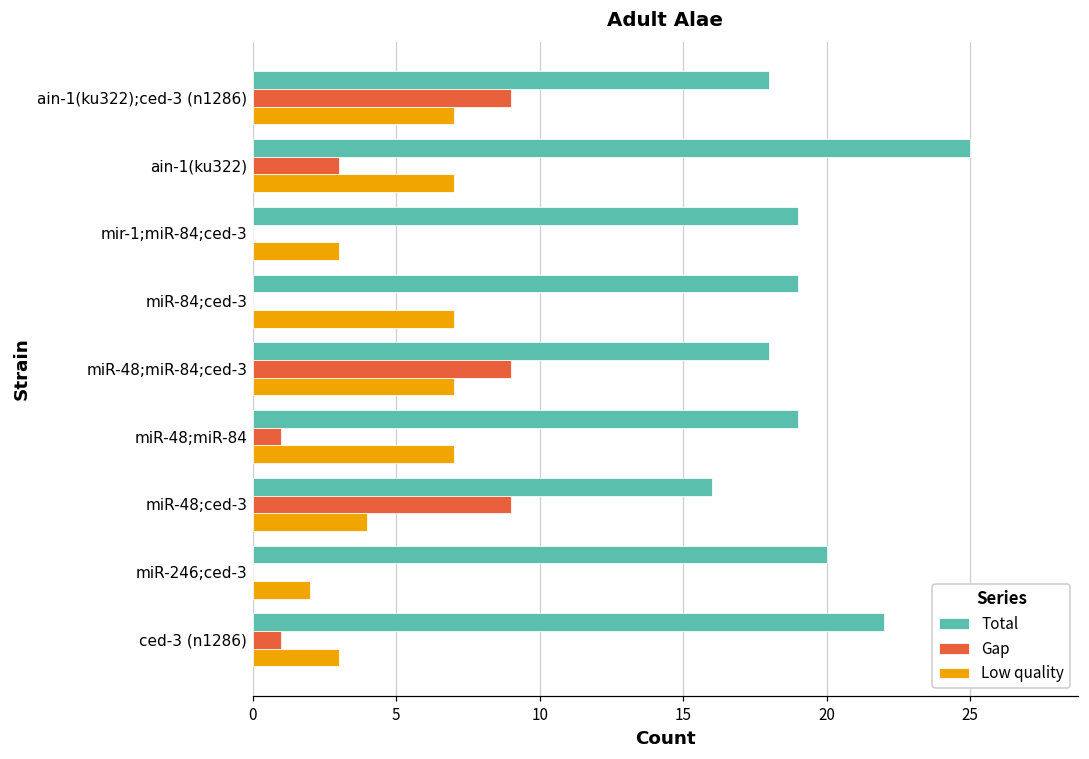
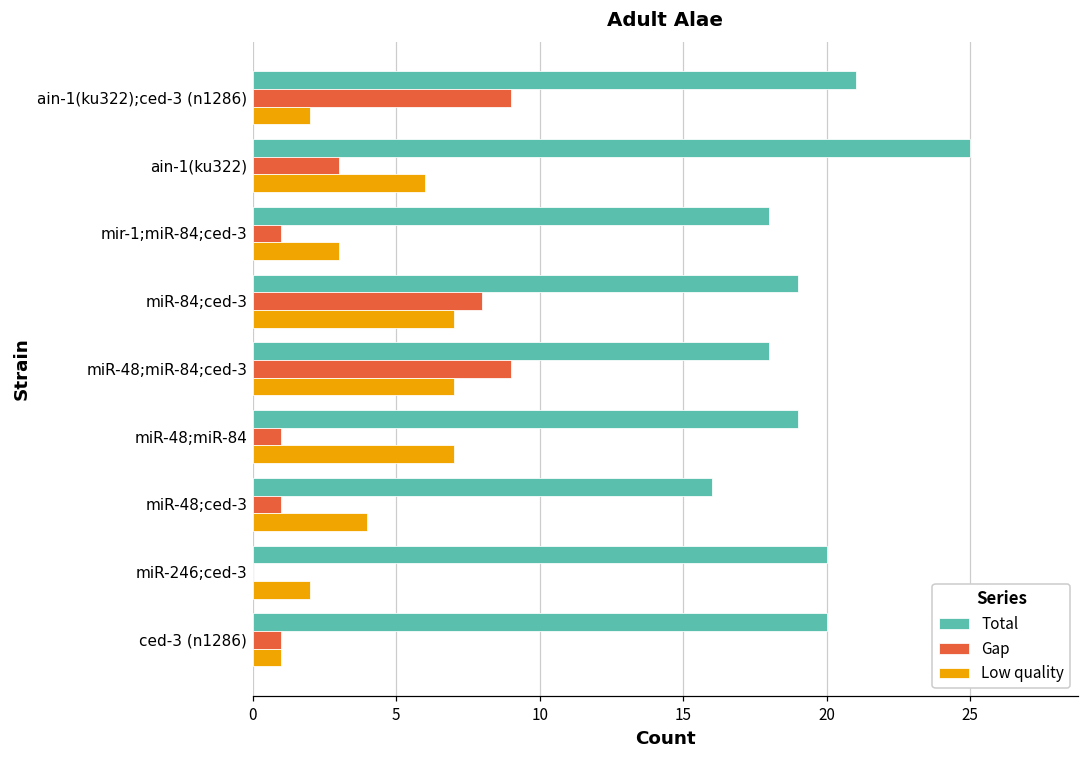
Total, ain-1(ku322);ced-3 (n1286): 18 -> 21
Low quality, ain-1(ku322);ced-3 (n1286): 7 -> 2
Low quality, ain-1(ku322): 7 -> 6
Total, mir-1;miR-84;ced-3: 19 -> 18
Gap, mir-1;miR-84;ced-3: 0 -> 1
Gap, miR-84;ced-3: 0 -> 8
Gap, miR-48;ced-3: 9 -> 1
Total, ced-3 (n1286): 22 -> 20
Low quality, ced-3 (n1286): 3 -> 1
